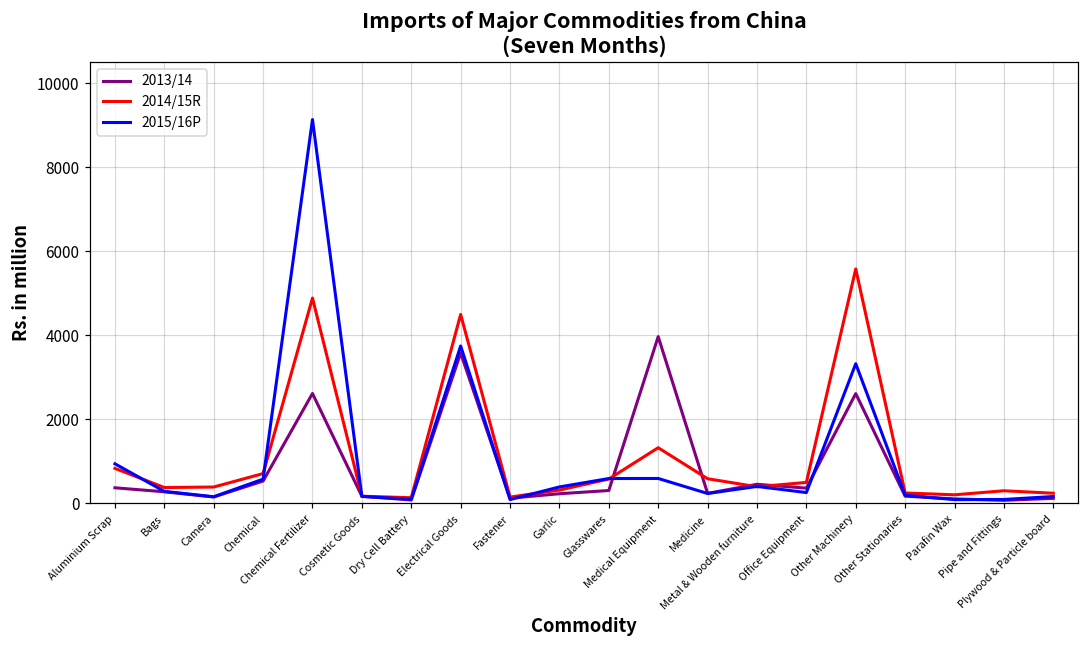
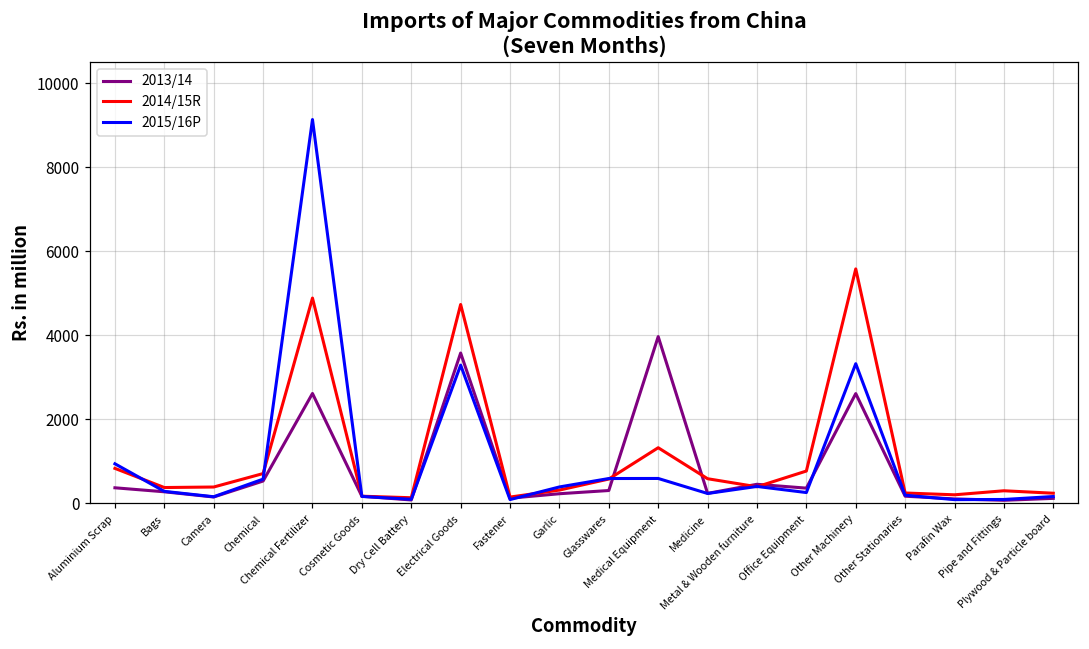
2014/15R, Electrical Goods: 4500 -> 4700
2015/16P, Electrical Goods: 3700 -> 3300
2014/15R, Office Equipment: 500 -> 800
